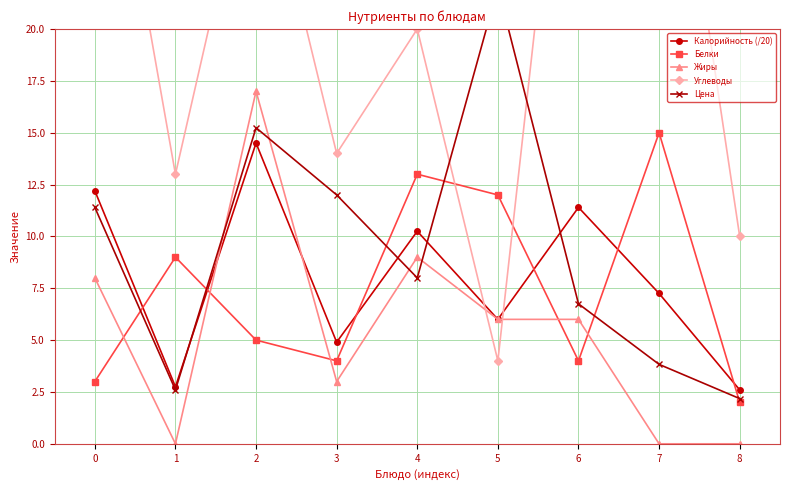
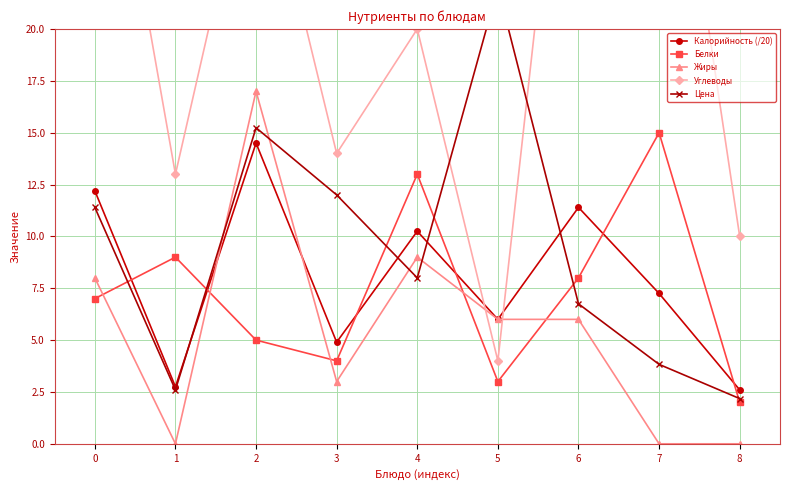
Белки, 0: 3 -> 7
Белки, 5: 12 -> 3
Белки, 6: 4 -> 8
